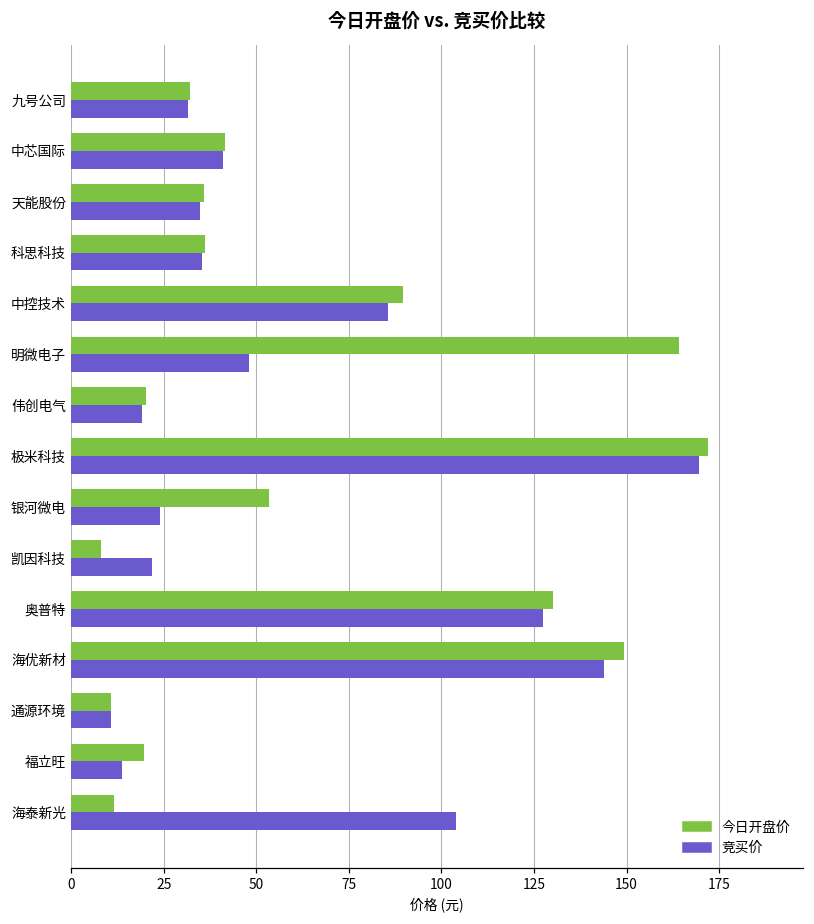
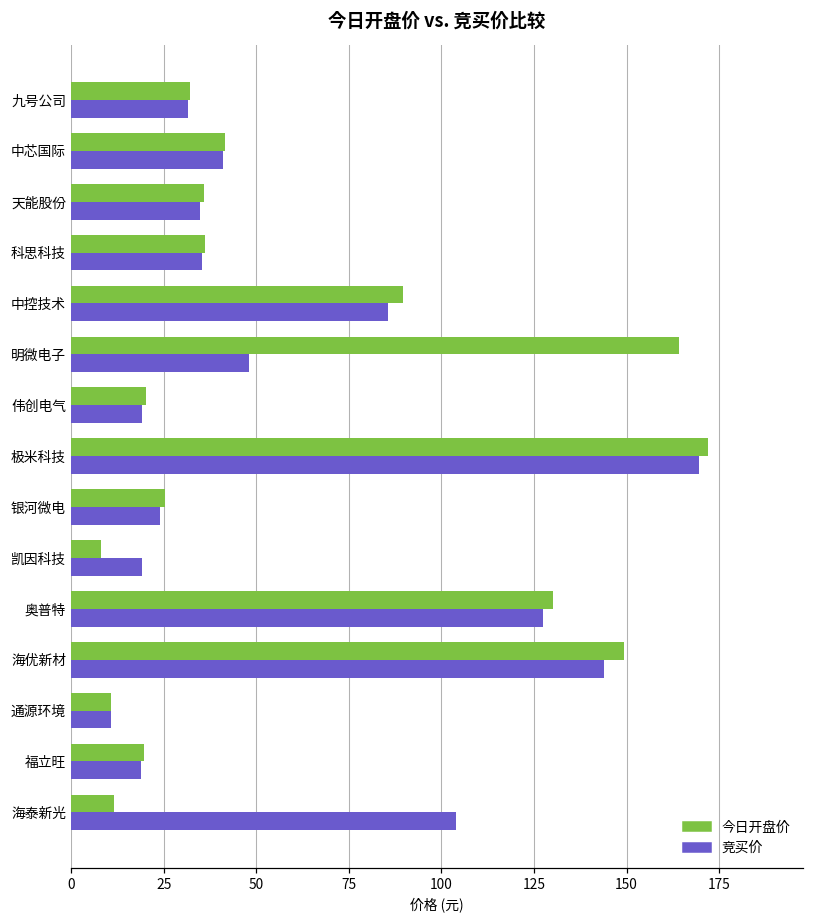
今日开盘价, 银河微电: 54 -> 25
竞买价, 凯因科技: 22 -> 19
竞买价, 福立旺: 14 -> 19
